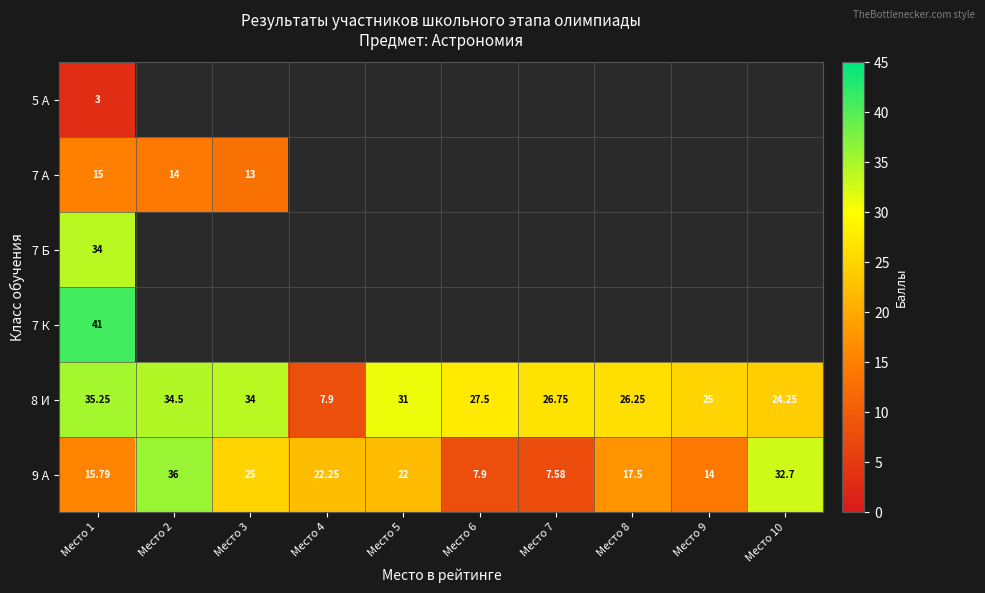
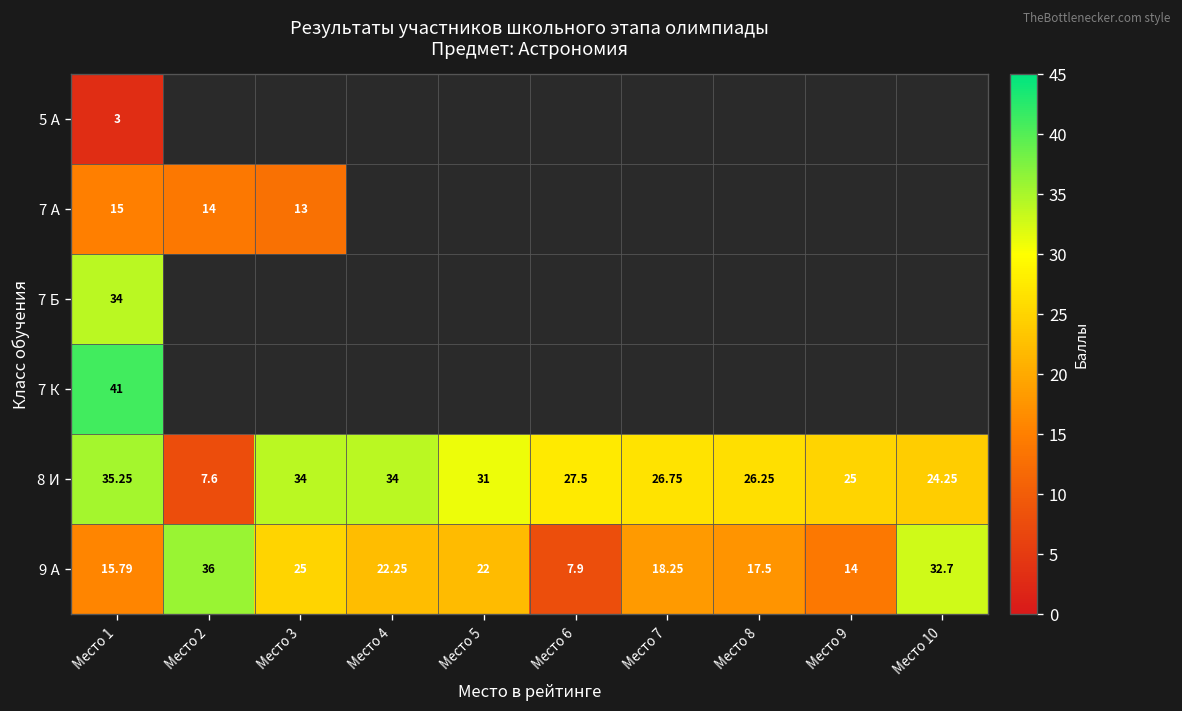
8 И, Место 2: 34.5 -> 7.6
8 И, Место 4: 7.9 -> 34
9 А, Место 7: 7.58 -> 18.25
